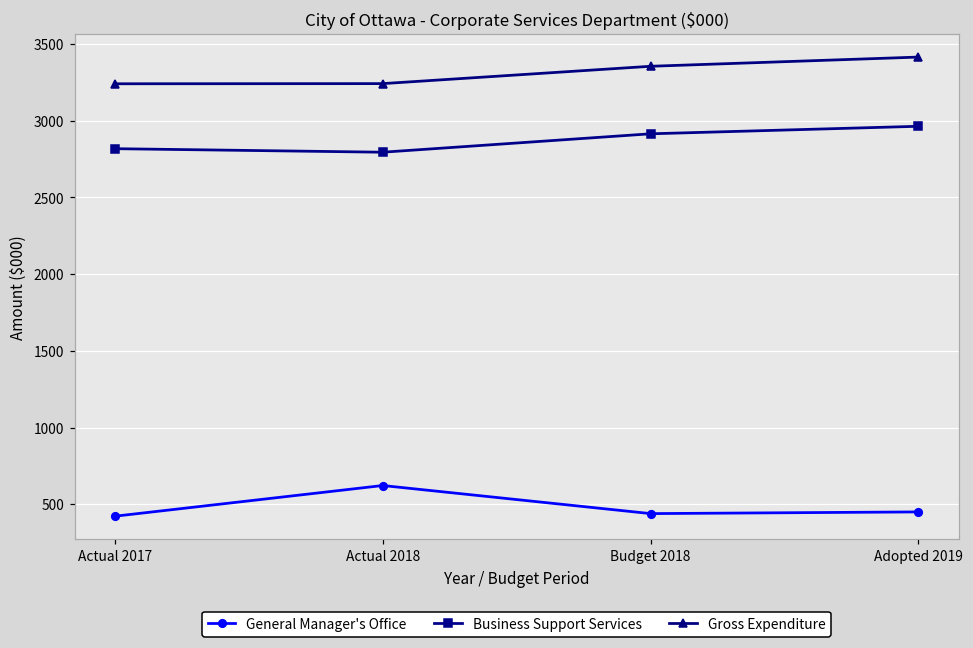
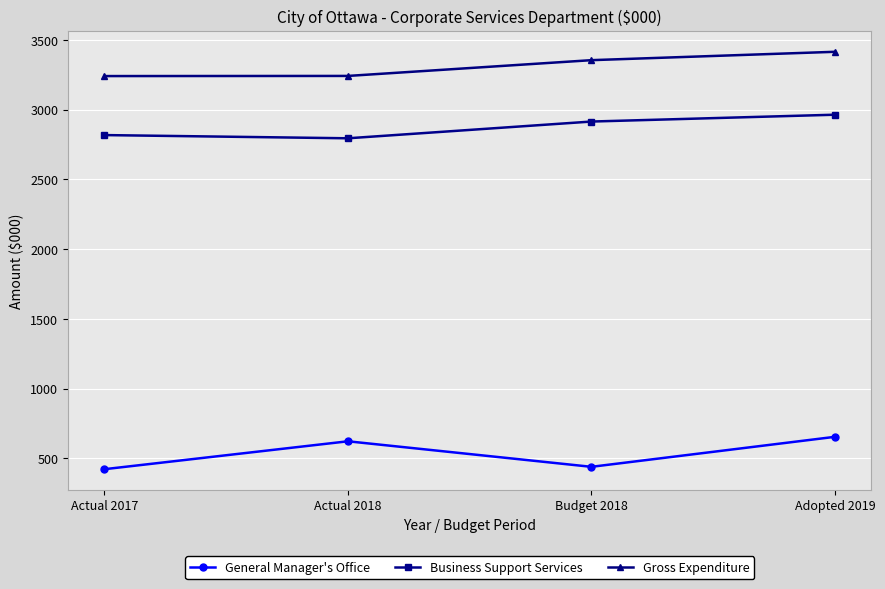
General Manager's Office, Adopted 2019: 450 -> 660
